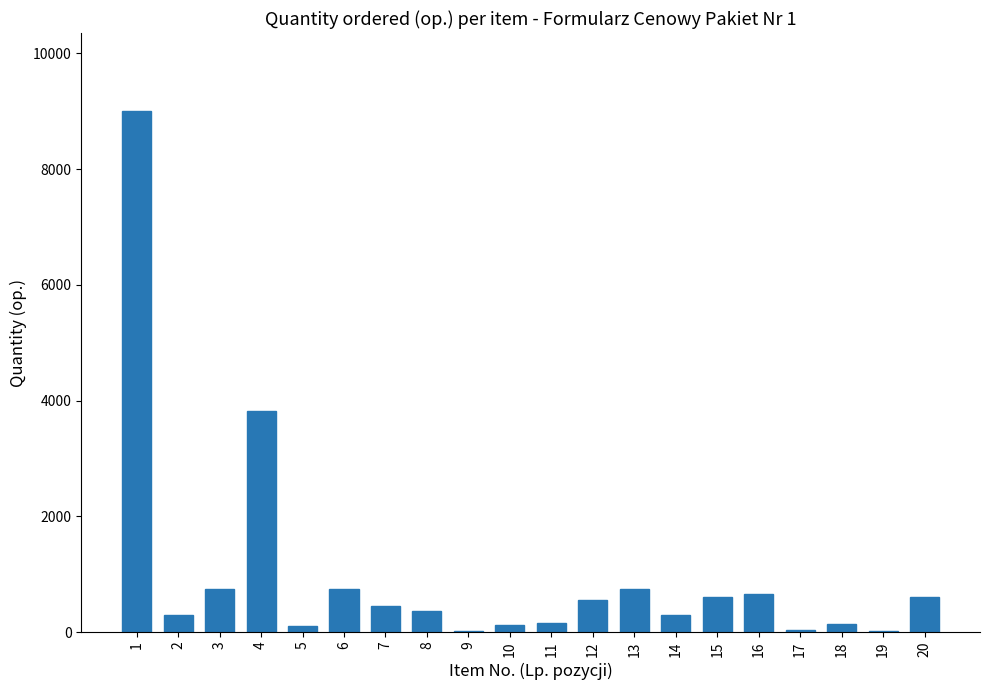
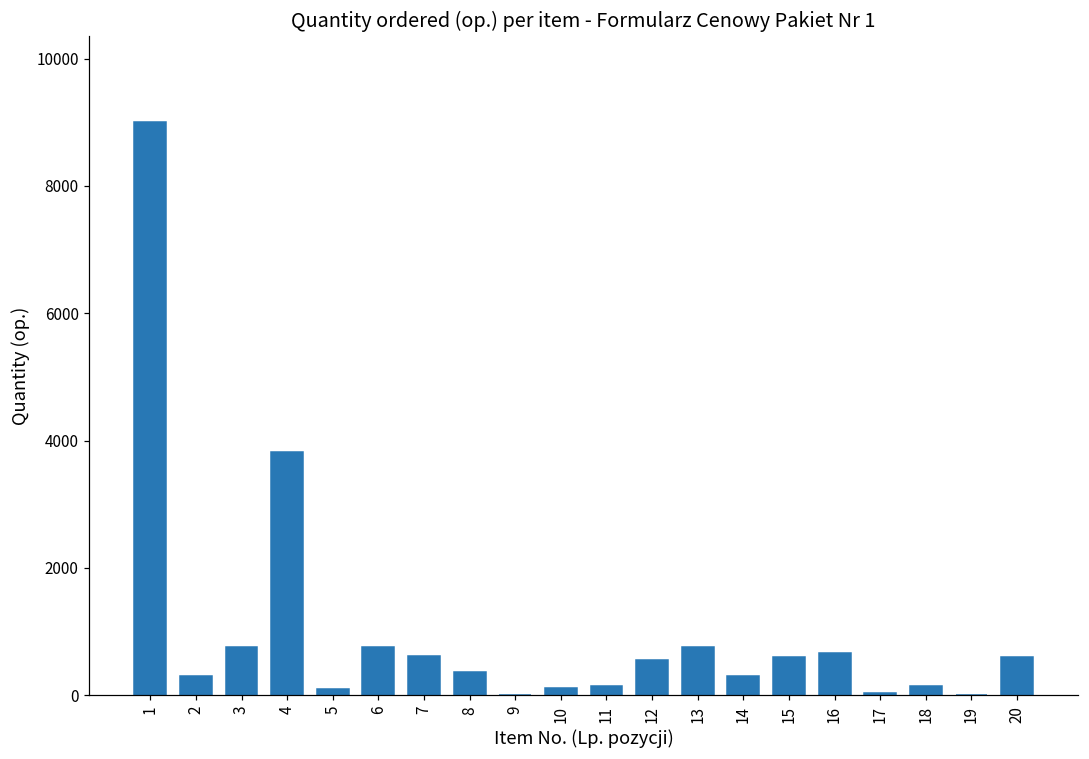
7: 500 -> 600
